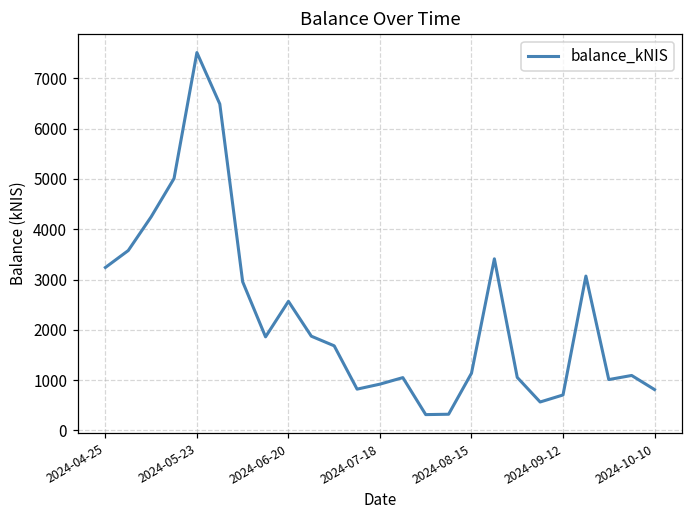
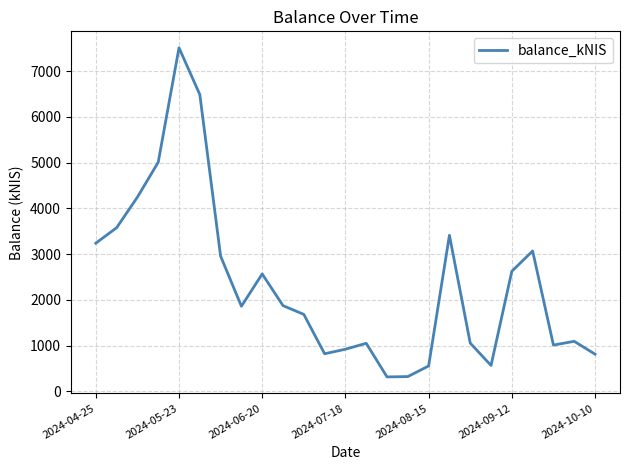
2024-08-15: 1100 -> 600
2024-09-12: 700 -> 2600
